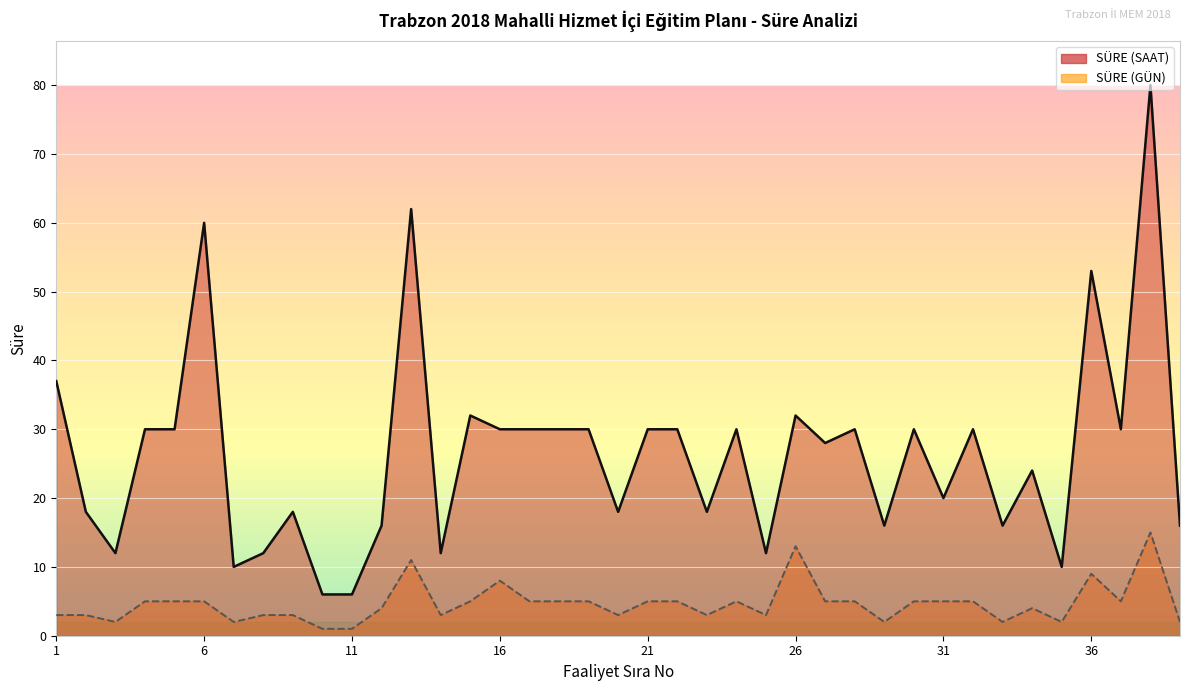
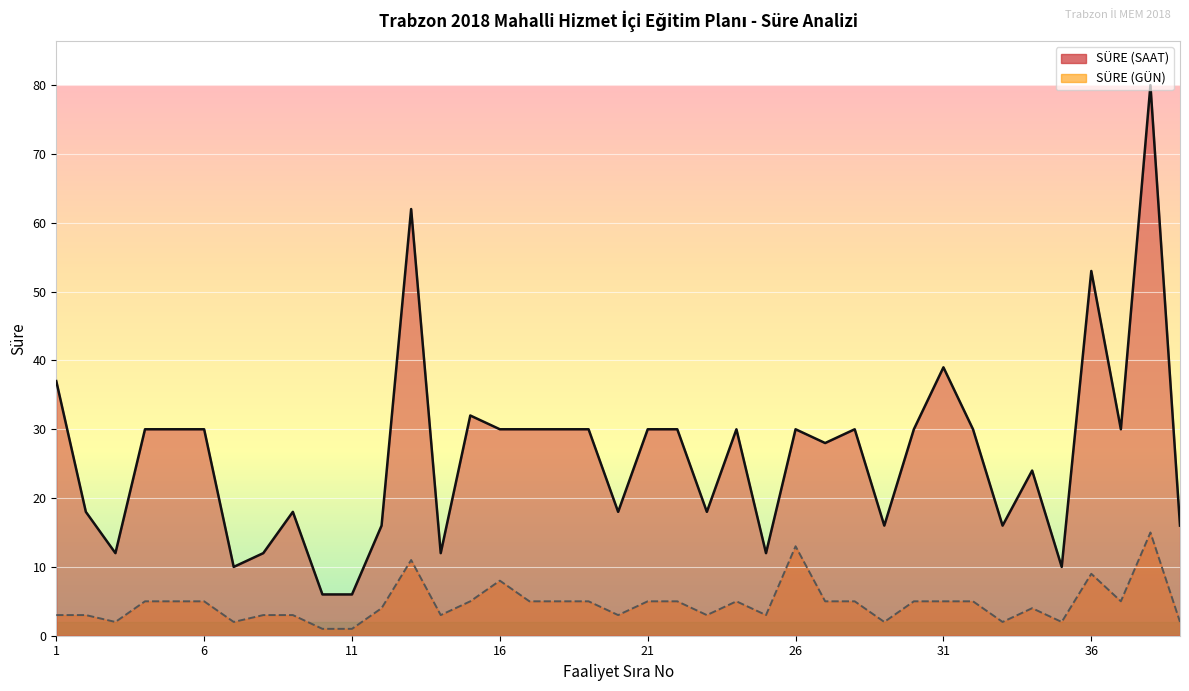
SÜRE (SAAT), 6: 60 -> 30
SÜRE (SAAT), 26: 32 -> 30
SÜRE (SAAT), 31: 20 -> 39
